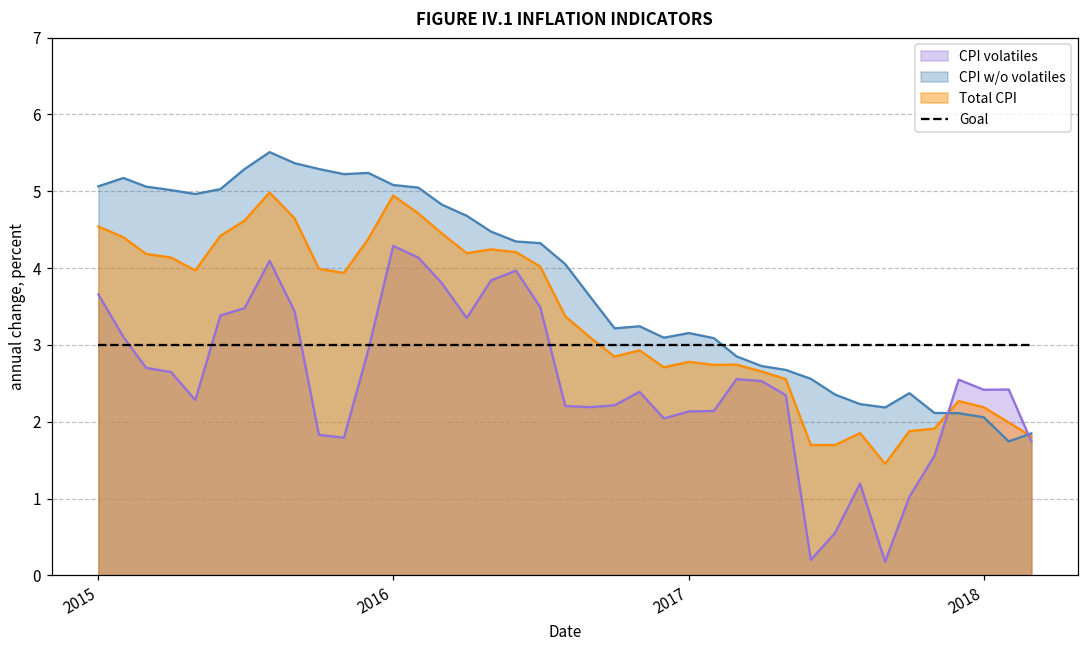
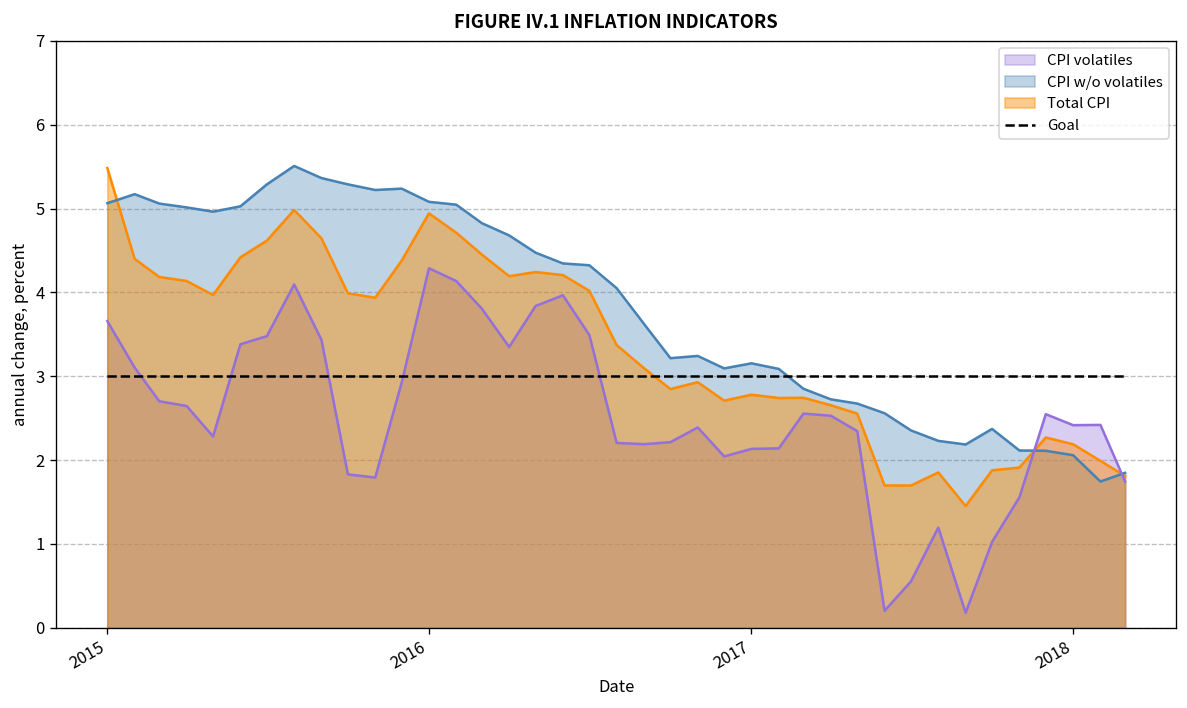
Total CPI, 2015: 4.5 -> 5.5
